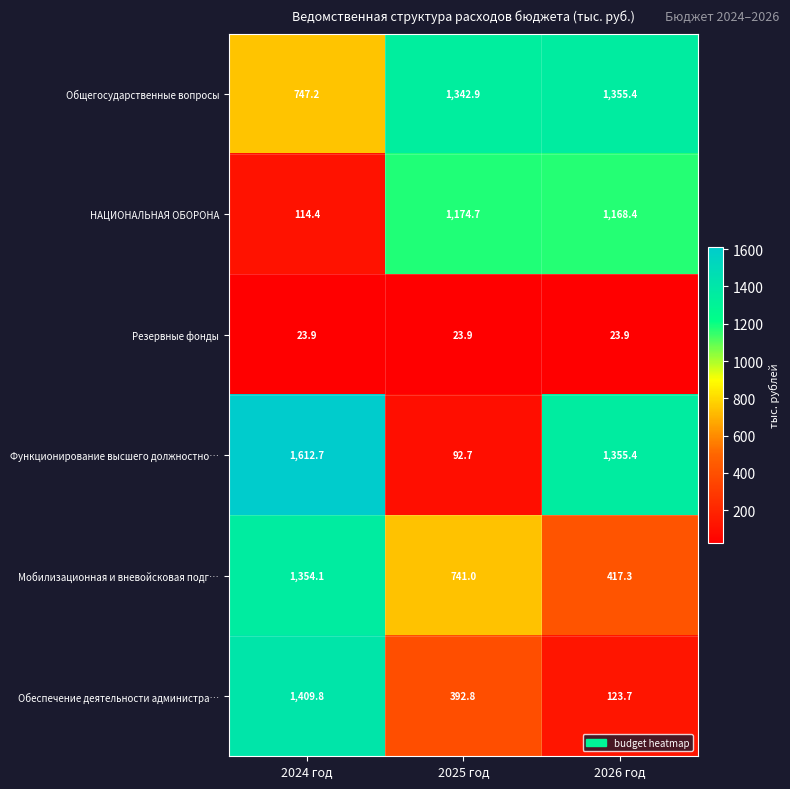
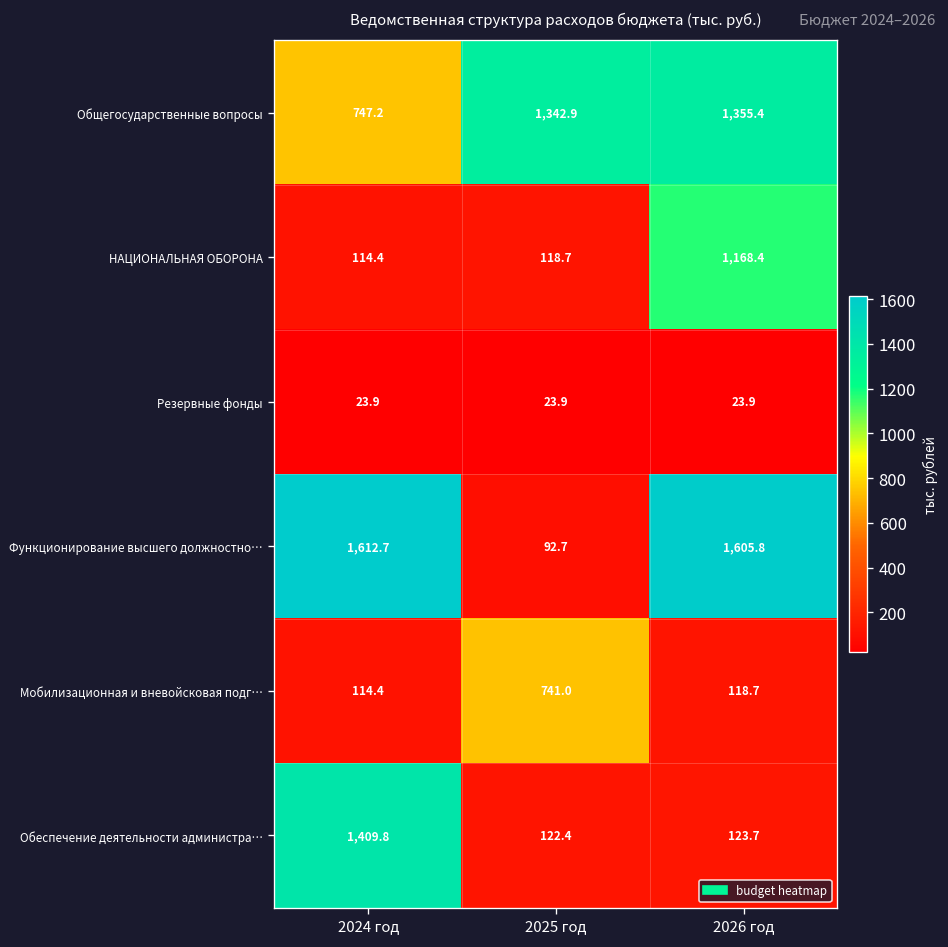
НАЦИОНАЛЬНАЯ ОБОРОНА, 2025 год: 1,174.7 -> 118.7
Функционирование высшего должностно…, 2026 год: 1,355.4 -> 1,605.8
Мобилизационная и вневойсковая подг…, 2024 год: 1,354.1 -> 114.4
Мобилизационная и вневойсковая подг…, 2026 год: 417.3 -> 118.7
Обеспечение деятельности администра…, 2025 год: 392.8 -> 122.4
